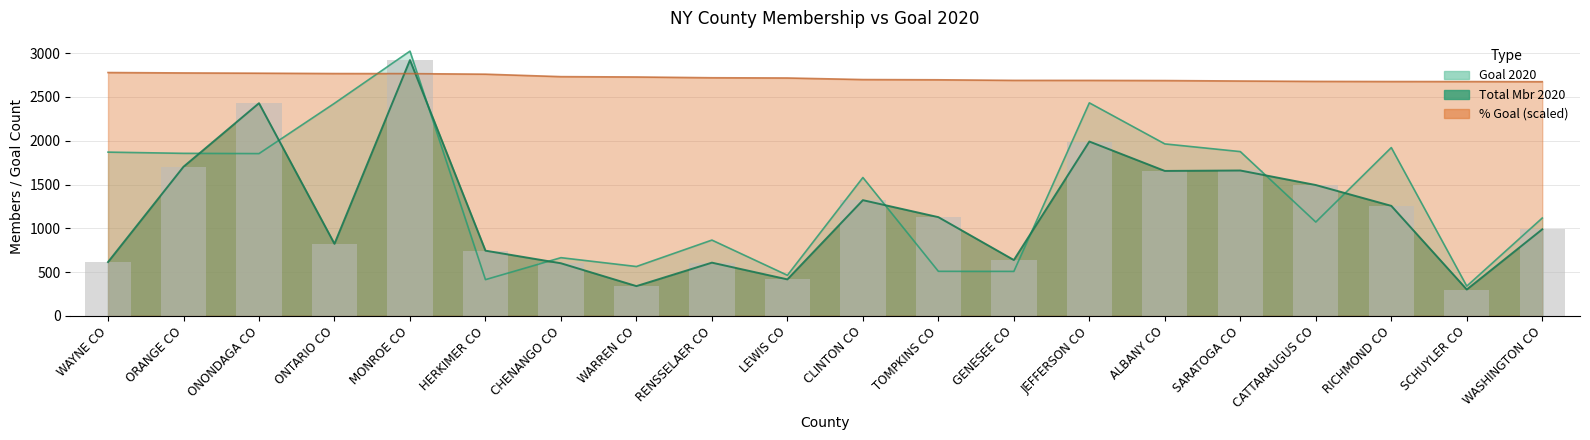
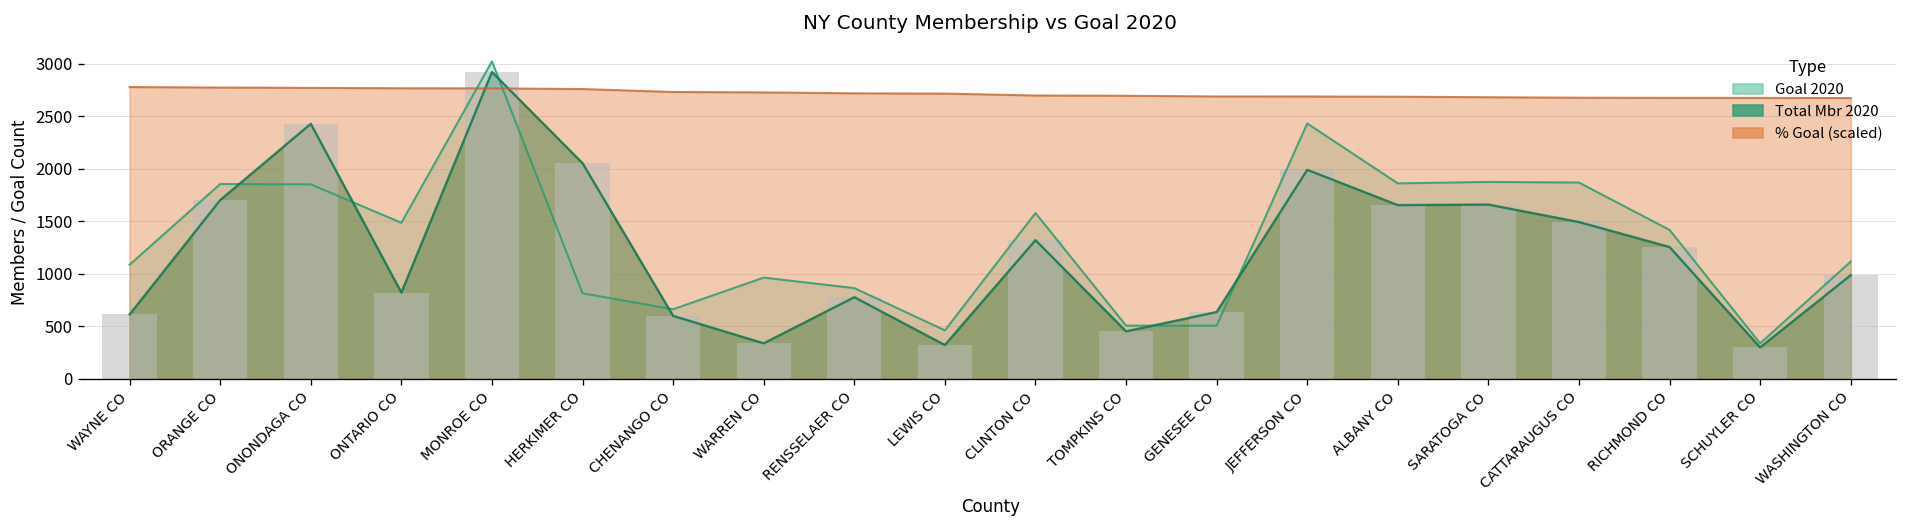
Goal 2020, WAYNE CO: 1900 -> 1100
Goal 2020, ONTARIO CO: 2400 -> 1500
Goal 2020, HERKIMER CO: 400 -> 800
Total Mbr 2020, HERKIMER CO: 700 -> 2100
Goal 2020, WARREN CO: 600 -> 1000
Total Mbr 2020, RENSSELAER CO: 600 -> 800
Total Mbr 2020, LEWIS CO: 400 -> 300
Total Mbr 2020, TOMPKINS CO: 1100 -> 500
Goal 2020, ALBANY CO: 2000 -> 1900
Goal 2020, CATTARAUGUS CO: 1100 -> 1900
Goal 2020, RICHMOND CO: 1900 -> 1400
